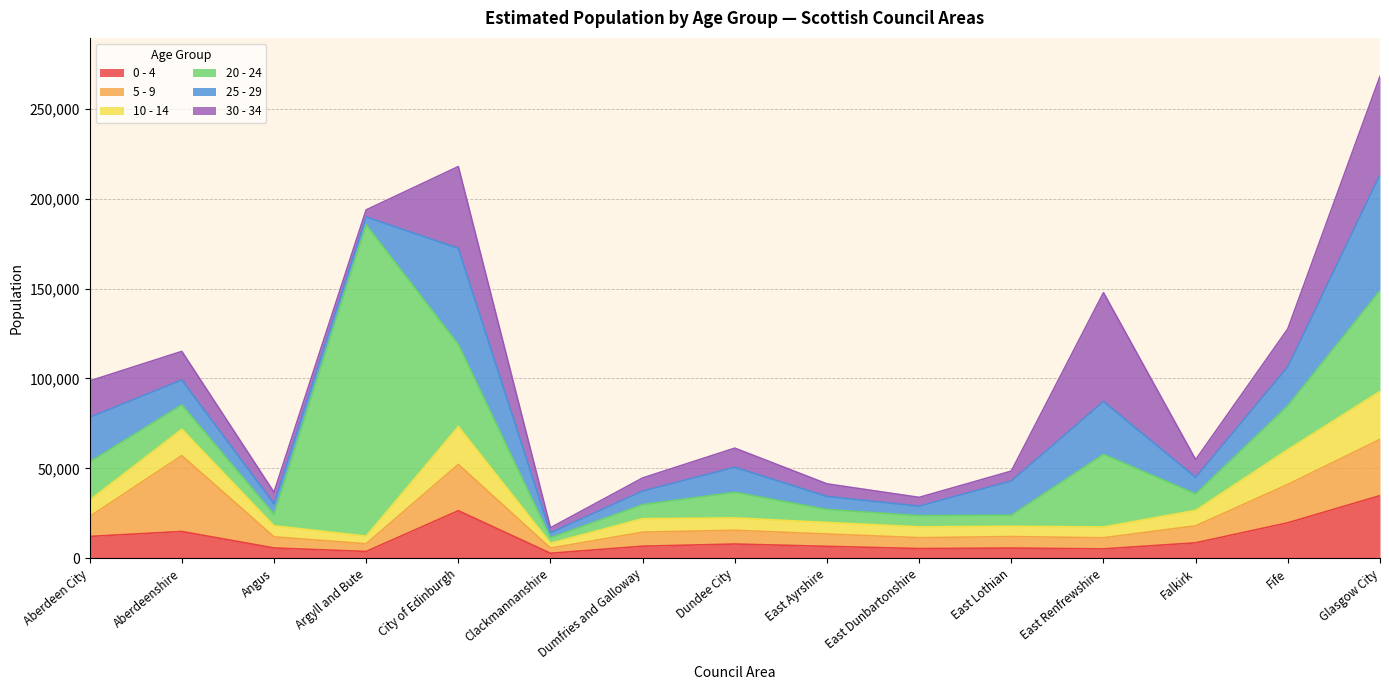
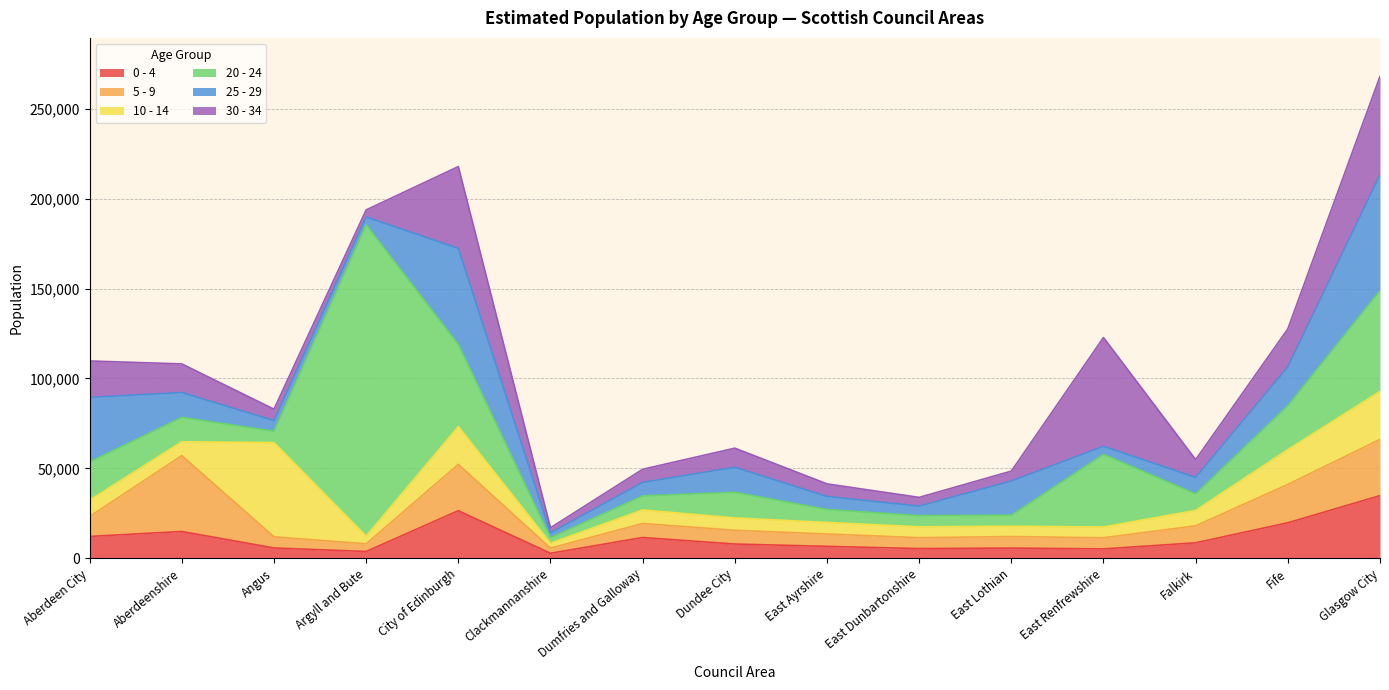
25 - 29, Aberdeen City: 25,000 -> 36,000
10 - 14, Aberdeenshire: 15,000 -> 8,000
10 - 14, Angus: 6,000 -> 52,000
0 - 4, Dumfries and Galloway: 7,000 -> 12,000
25 - 29, East Renfrewshire: 29,000 -> 4,000
